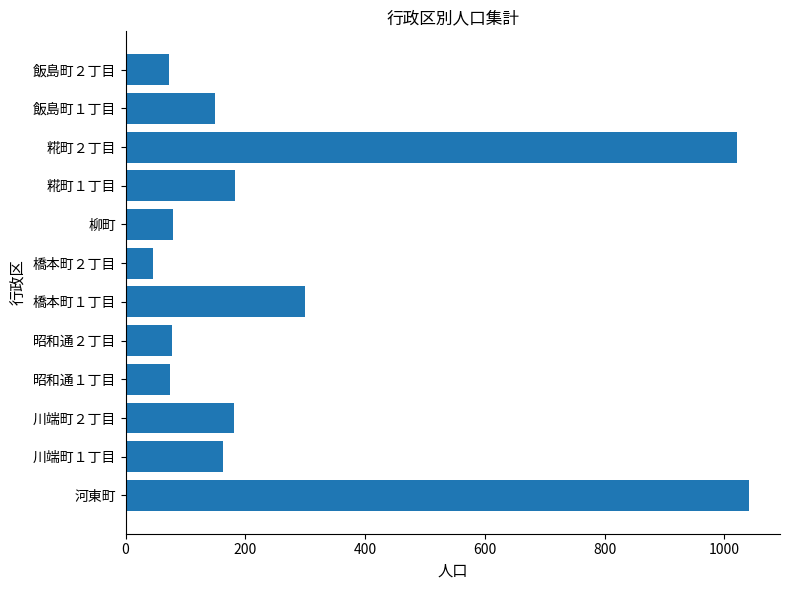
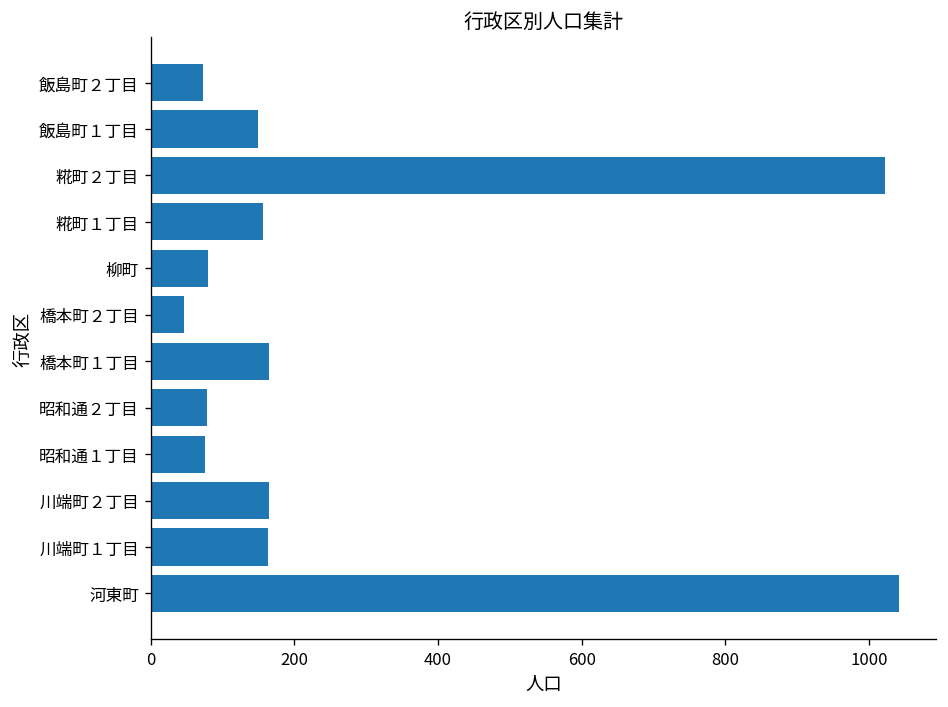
糀町１丁目: 180 -> 160
橋本町１丁目: 300 -> 170
川端町２丁目: 180 -> 170
